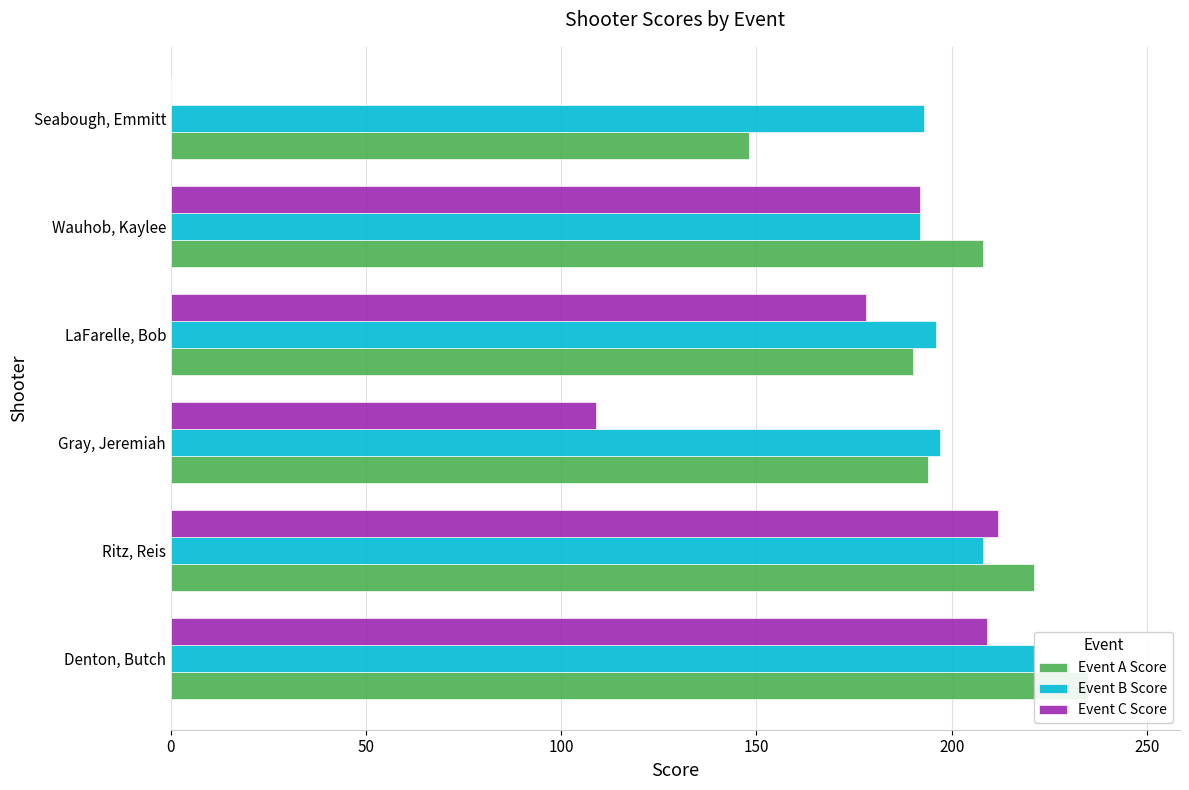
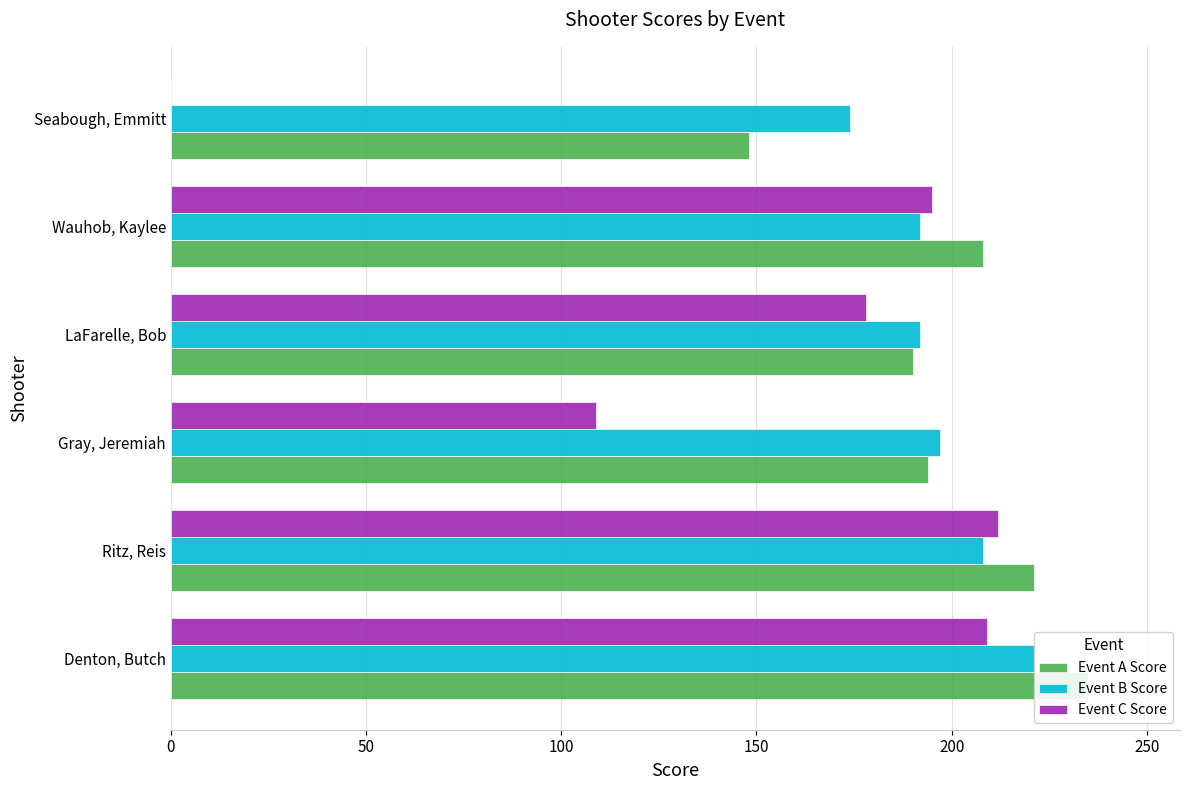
Event B Score, Seabough, Emmitt: 193 -> 174
Event C Score, Wauhob, Kaylee: 192 -> 195
Event B Score, LaFarelle, Bob: 196 -> 192
